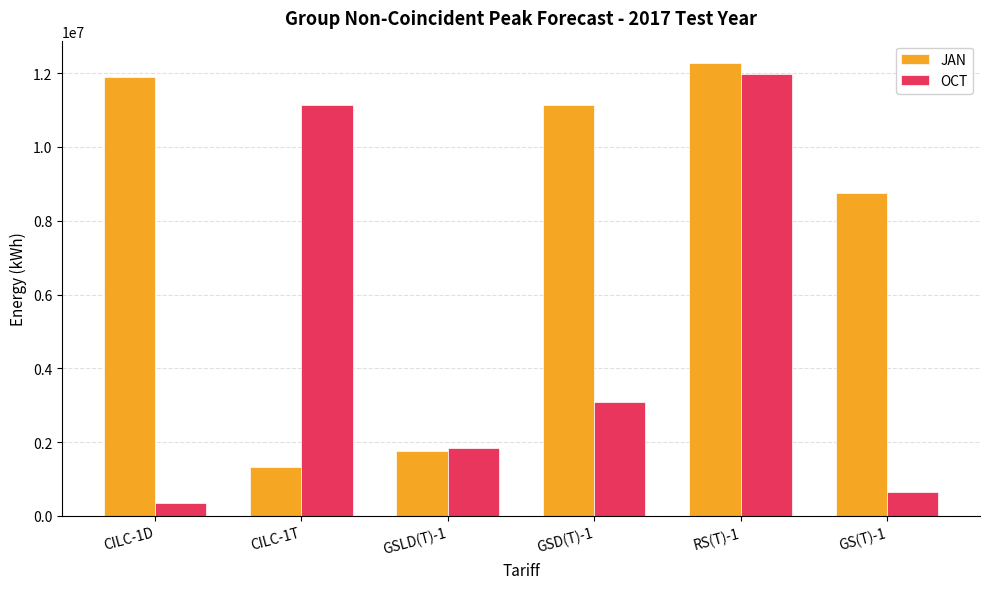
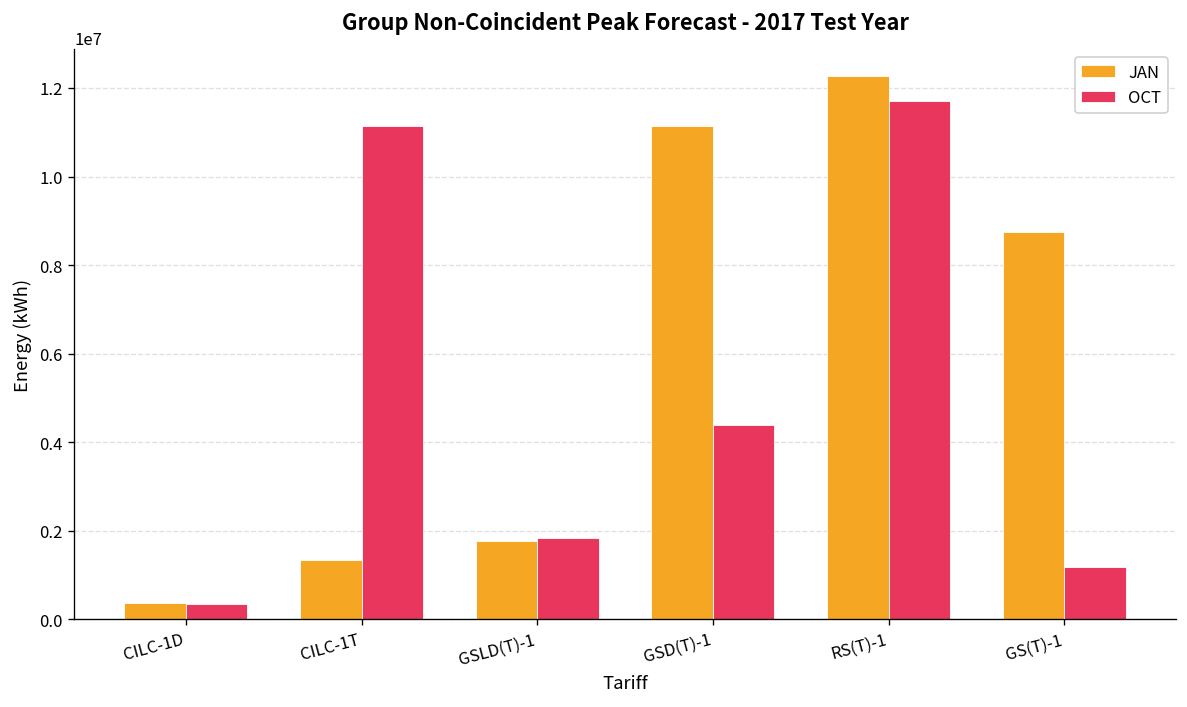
JAN, CILC-1D: 11900000 -> 400000
OCT, GSD(T)-1: 3100000 -> 4400000
OCT, RS(T)-1: 12000000 -> 11700000
OCT, GS(T)-1: 700000 -> 1200000
